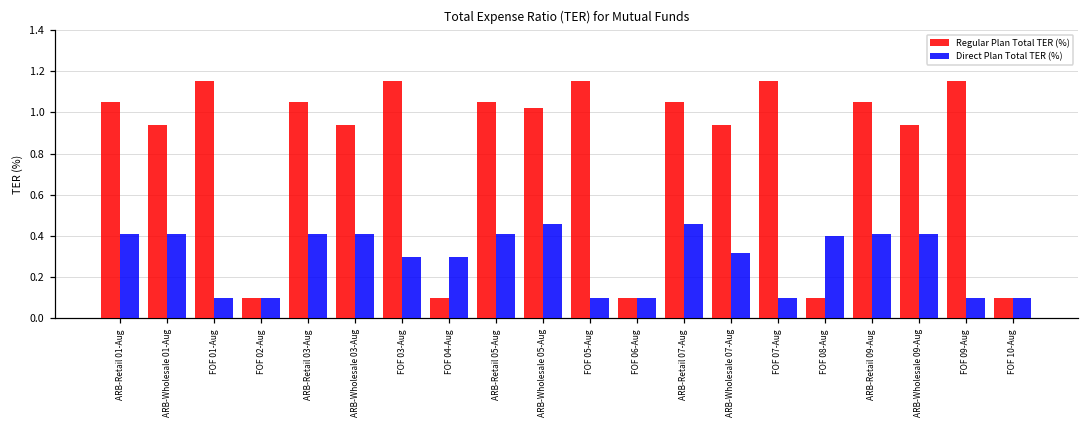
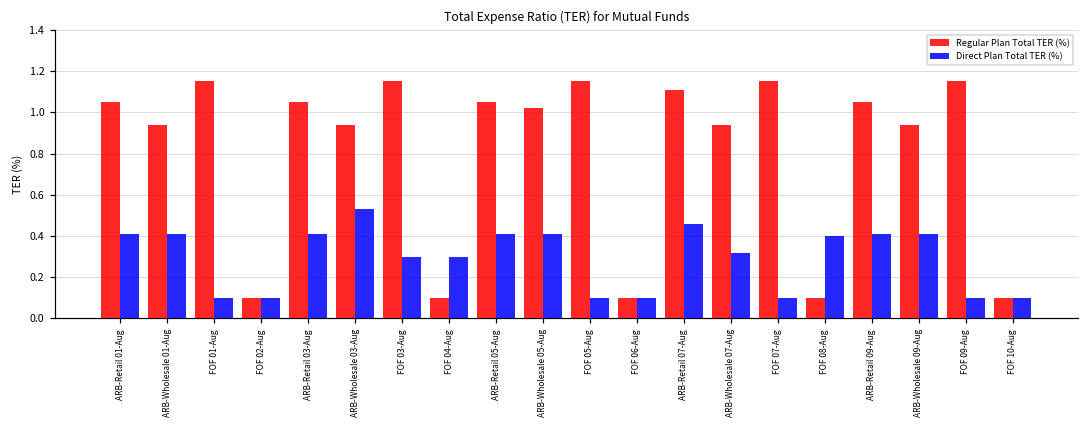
Direct Plan Total TER (%), ARB-Wholesale 03-Aug: 0.41 -> 0.53
Direct Plan Total TER (%), ARB-Wholesale 05-Aug: 0.46 -> 0.41
Regular Plan Total TER (%), ARB-Retail 07-Aug: 1.05 -> 1.11
